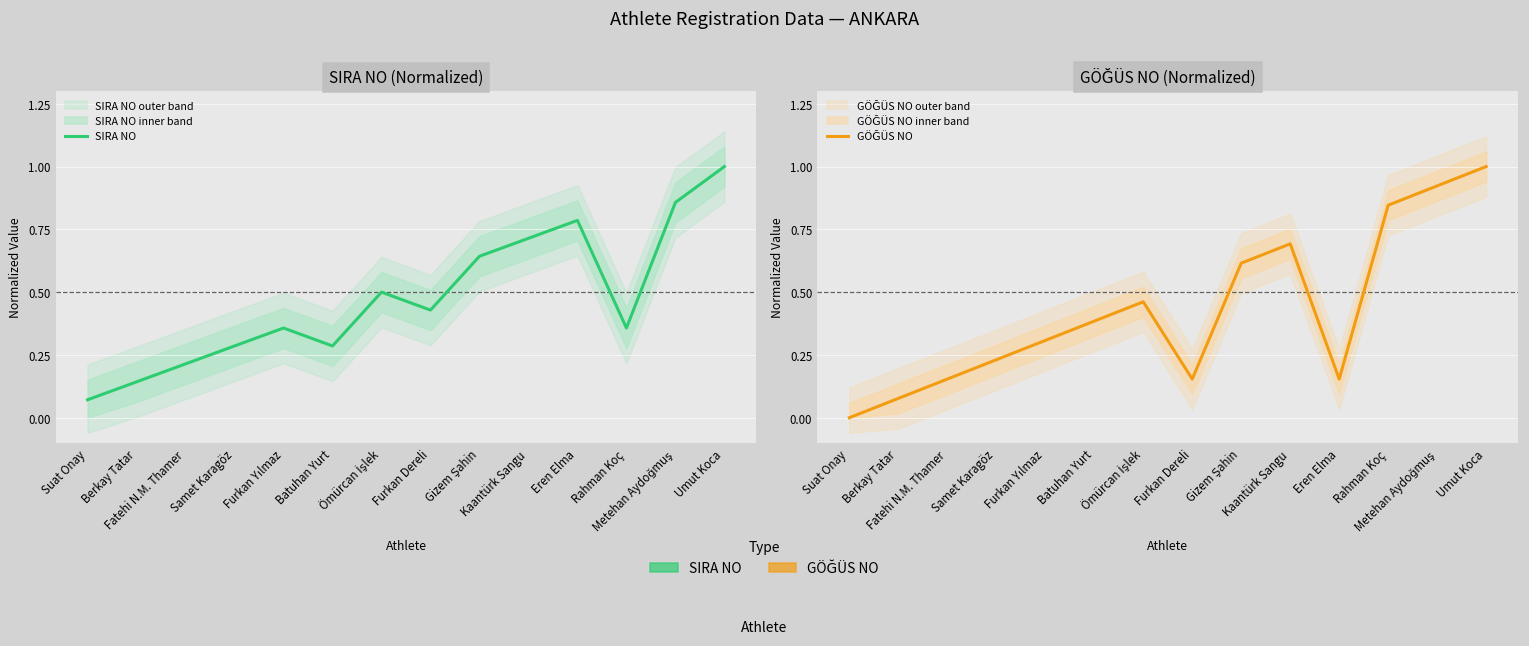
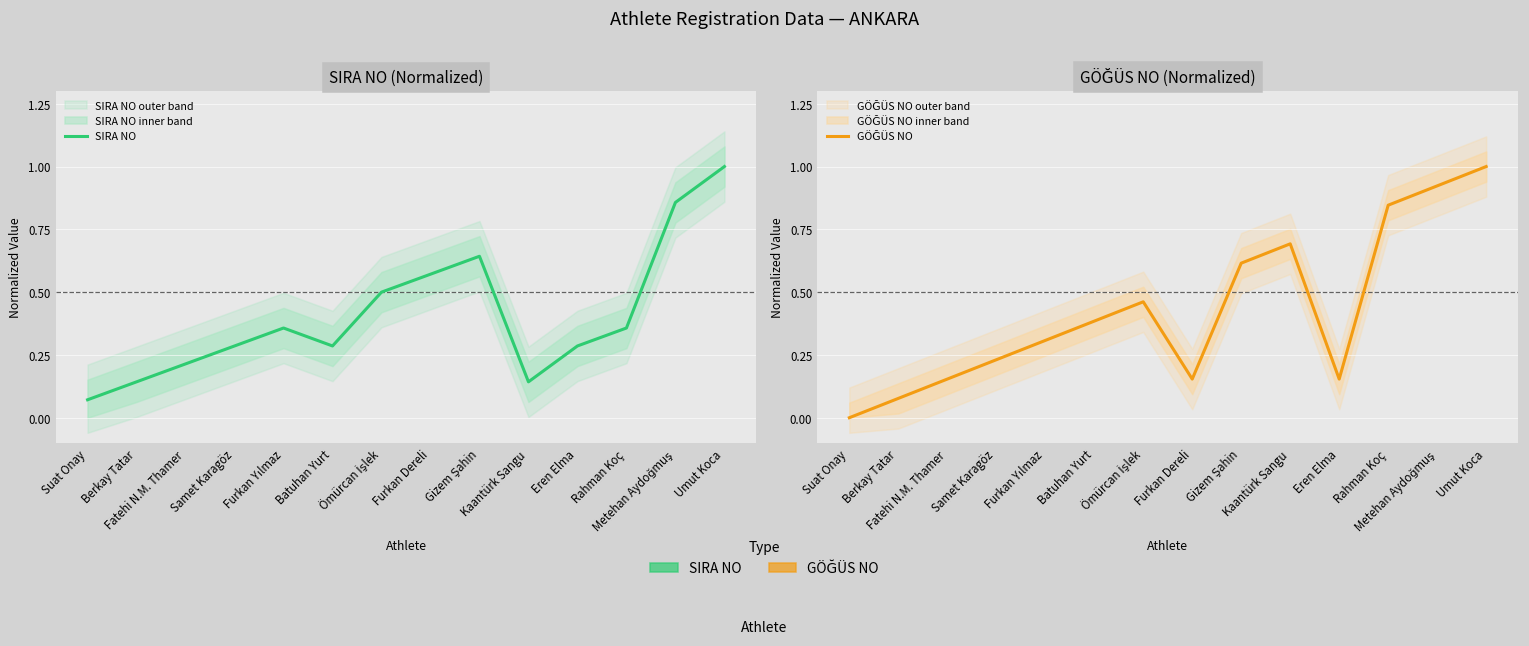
SIRA NO (Normalized), SIRA NO, Furkan Dereli: 0.43 -> 0.57
SIRA NO (Normalized), SIRA NO, Kaantürk Sangu: 0.71 -> 0.14
SIRA NO (Normalized), SIRA NO, Eren Elma: 0.79 -> 0.29
